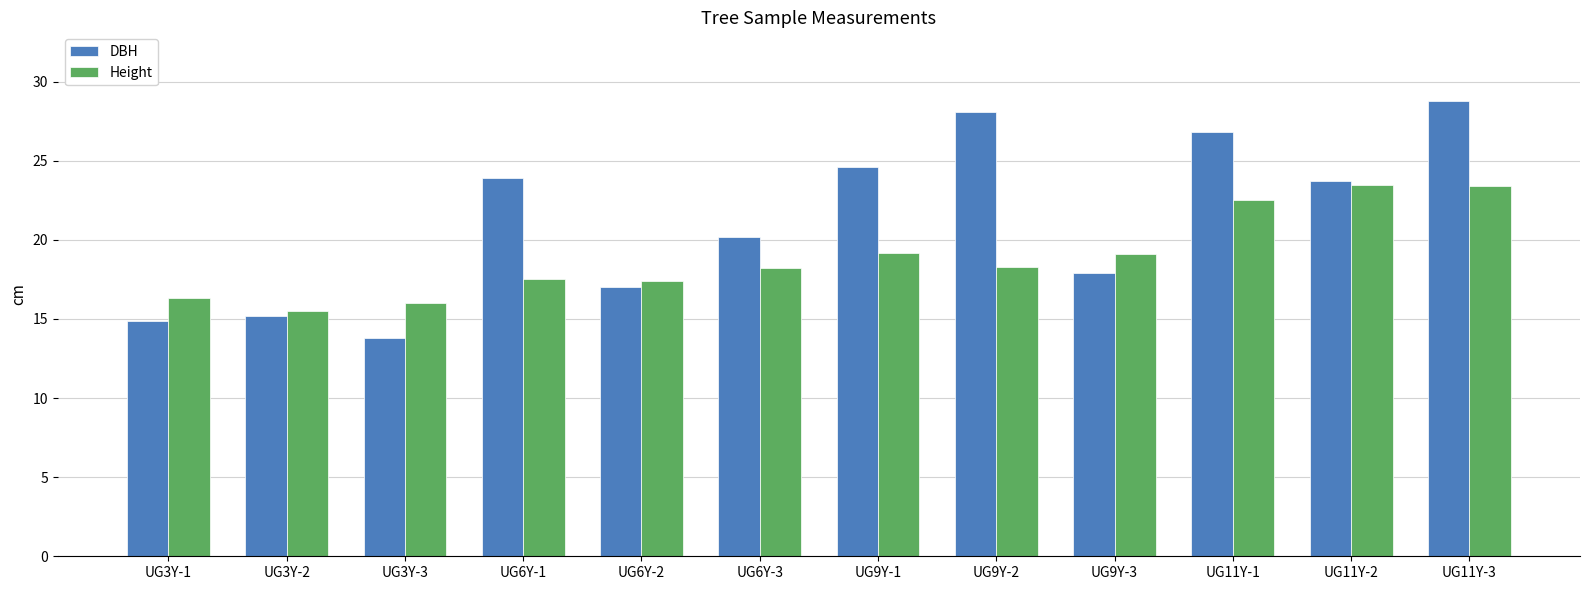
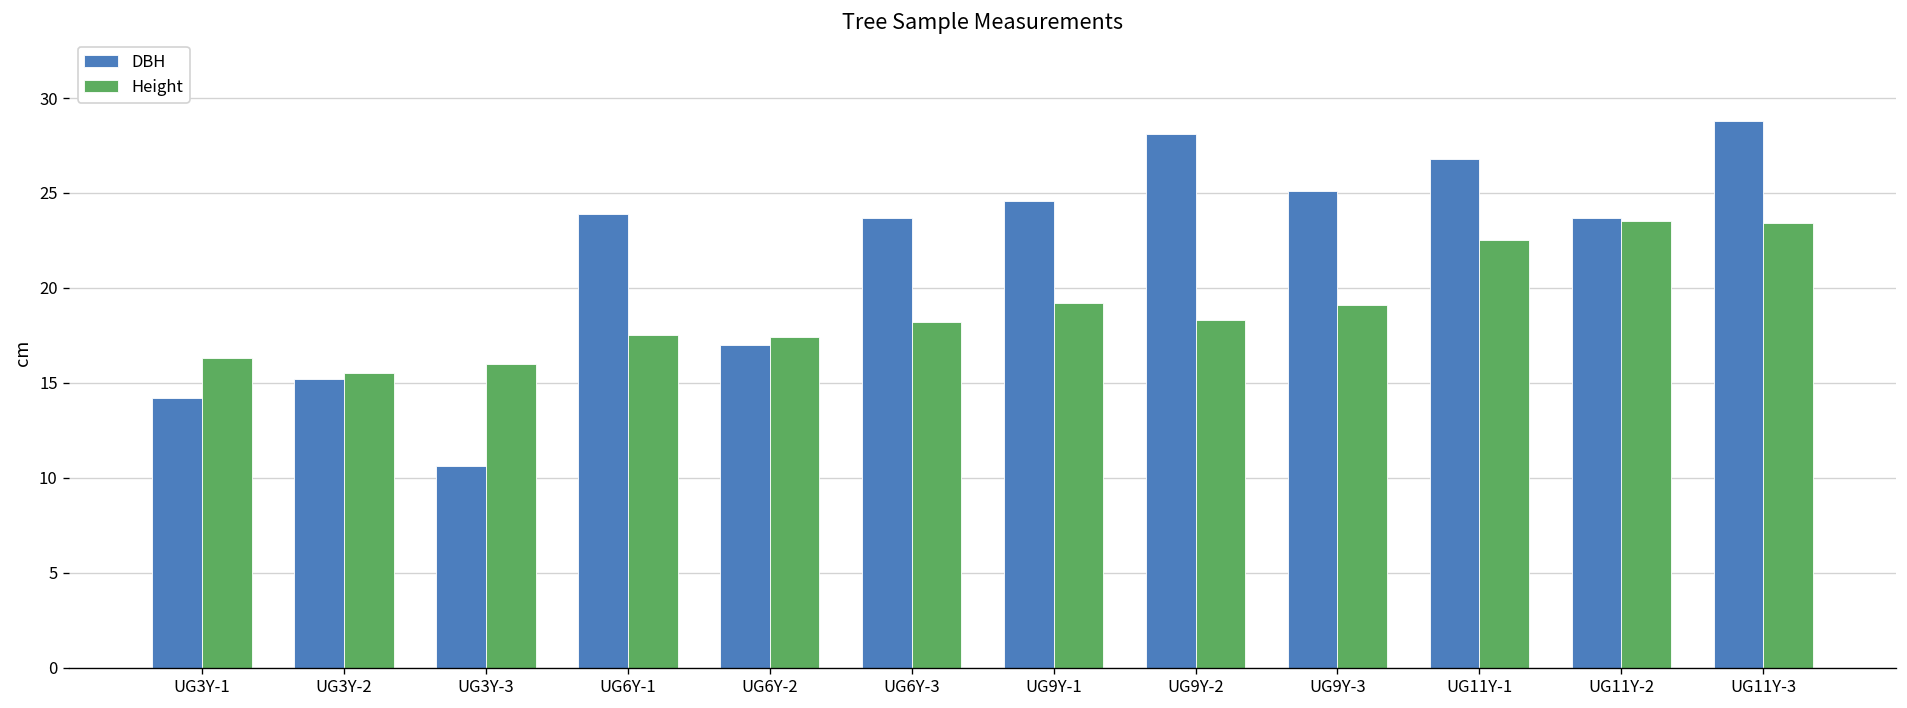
DBH, UG3Y-1: 14.9 -> 14.2
DBH, UG3Y-3: 13.8 -> 10.6
DBH, UG6Y-3: 20.2 -> 23.7
DBH, UG9Y-3: 17.9 -> 25.1
